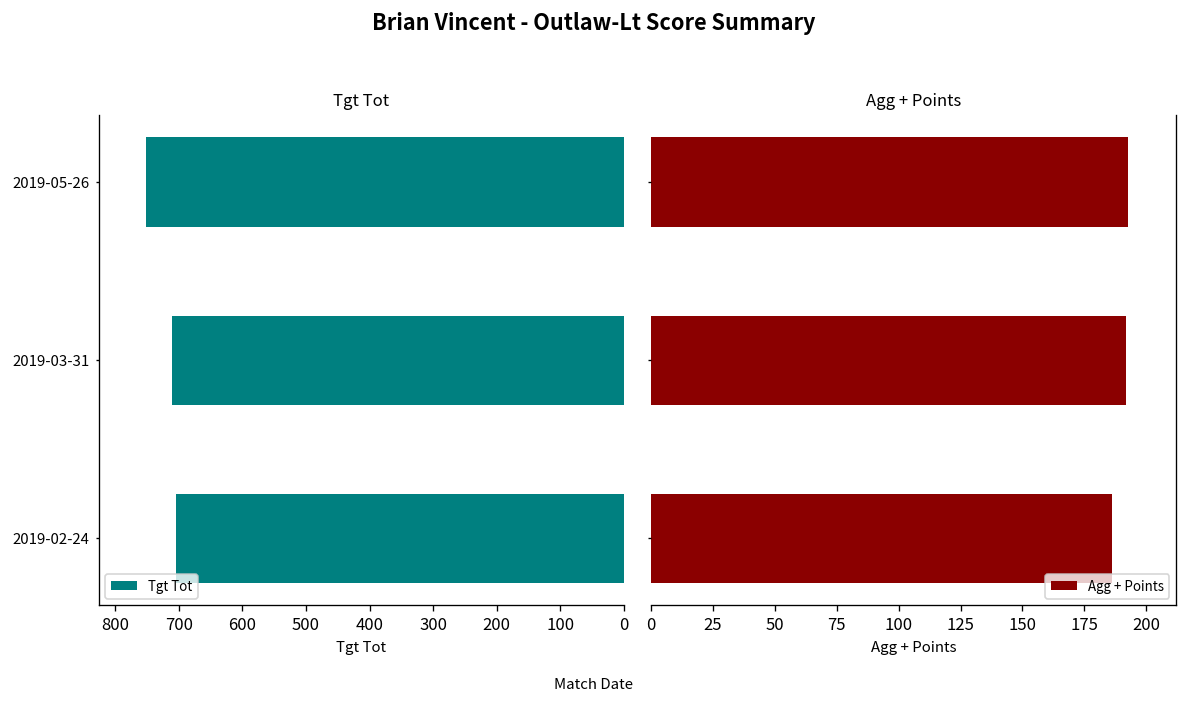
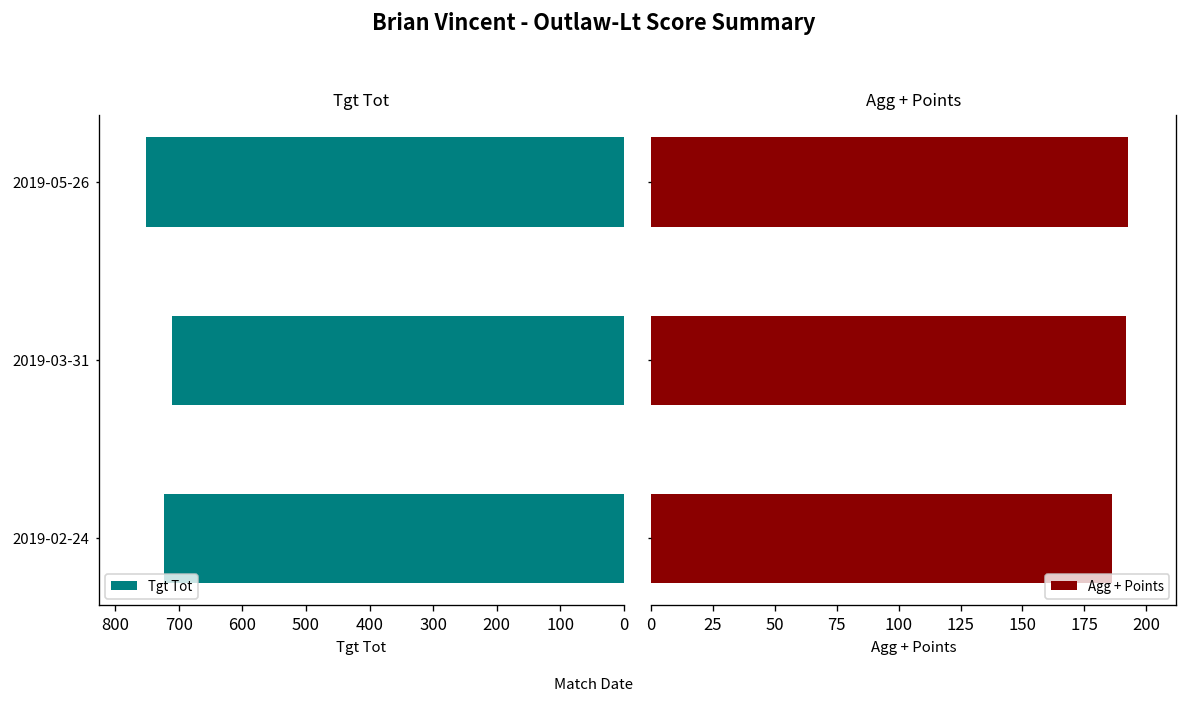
Tgt Tot, 2019-02-24: 710 -> 720
